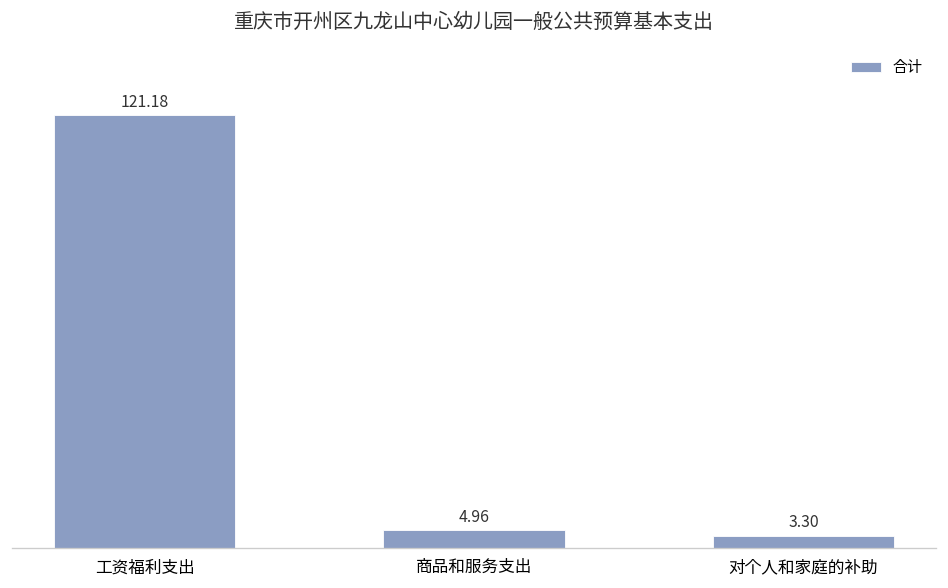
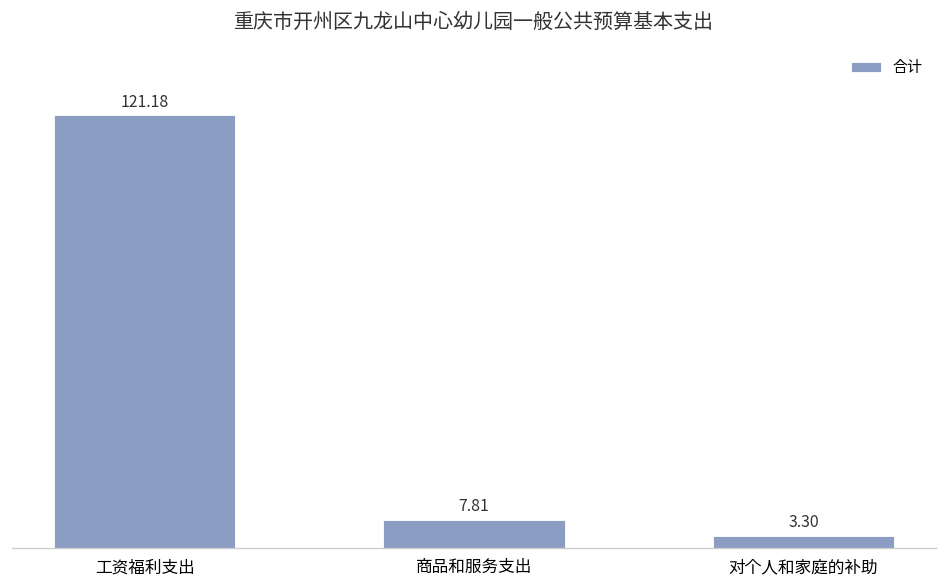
商品和服务支出: 4.96 -> 7.81
